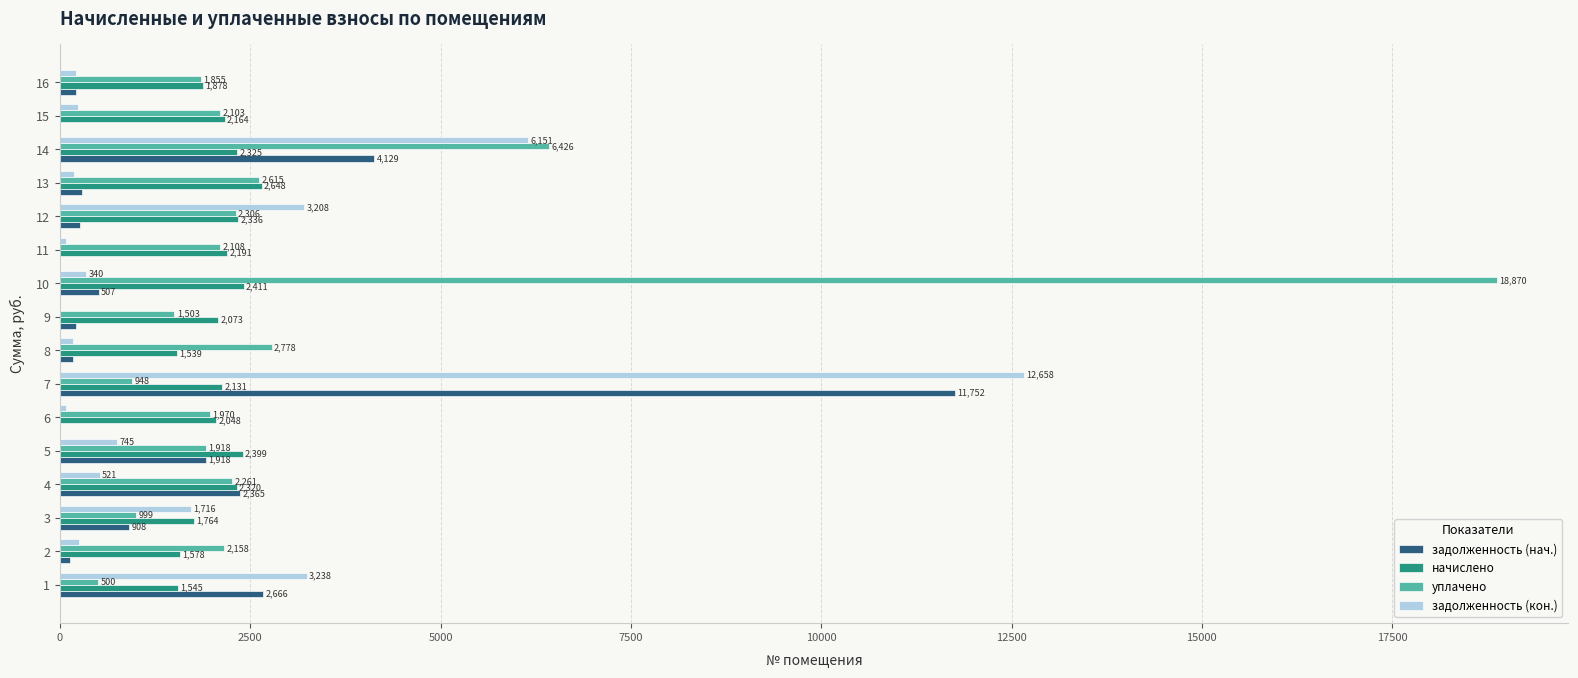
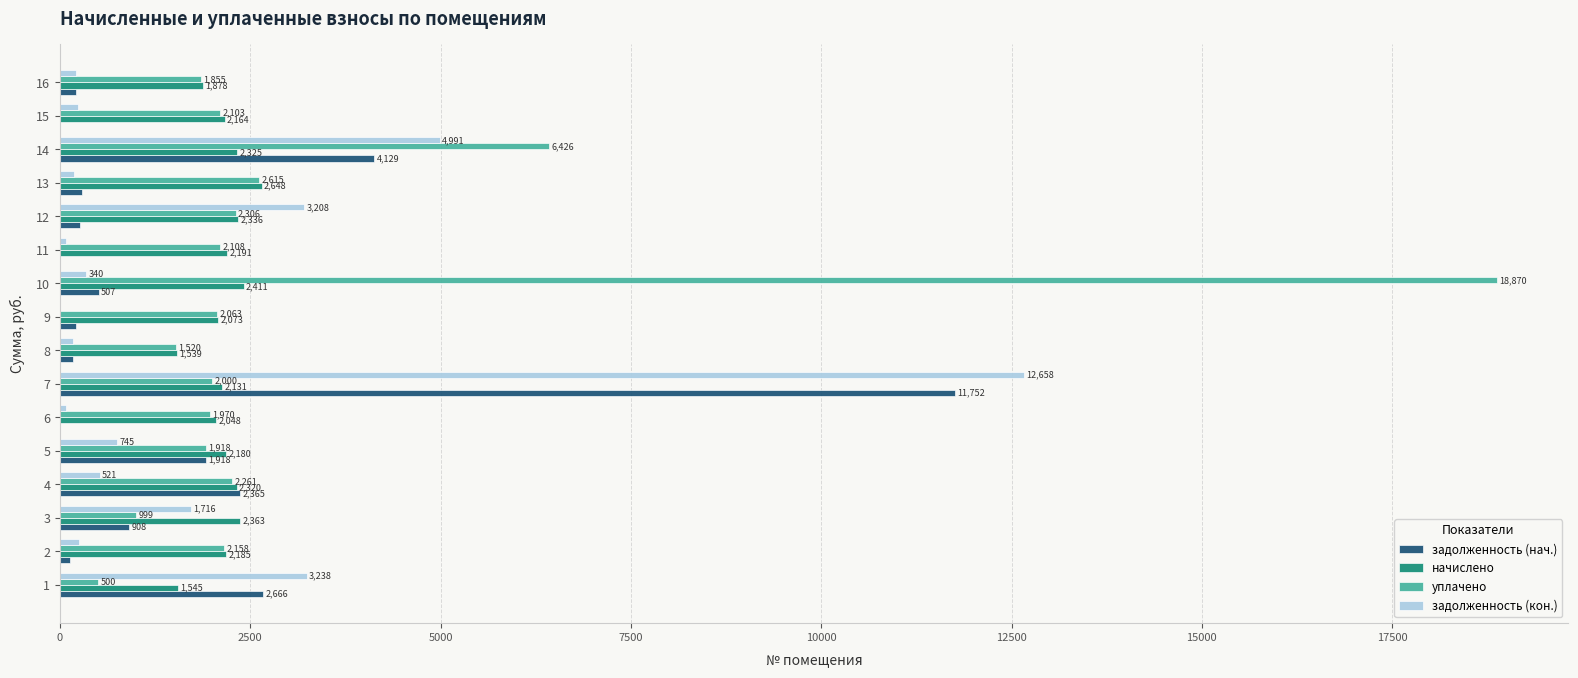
задолженность (кон.), 14: 6,151 -> 4,991
уплачено, 9: 1,503 -> 2,063
уплачено, 8: 2,778 -> 1,520
уплачено, 7: 948 -> 2,000
начислено, 5: 2,399 -> 2,180
начислено, 3: 1,764 -> 2,363
начислено, 2: 1,578 -> 2,185
